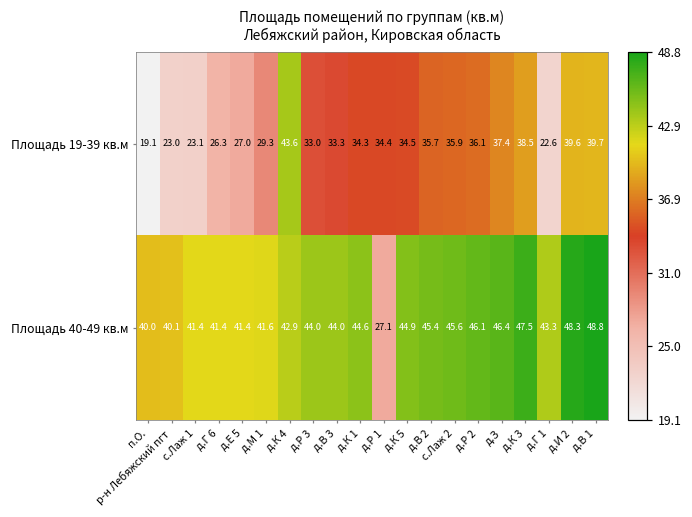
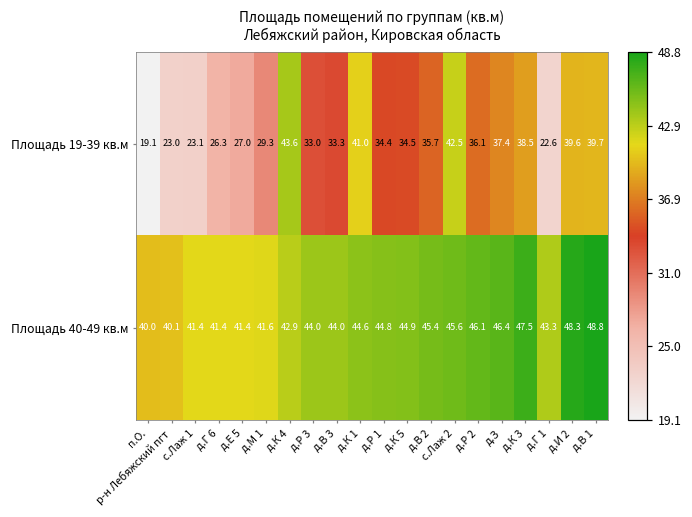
Площадь 19-39 кв.м, д.К 1: 34.3 -> 41.0
Площадь 19-39 кв.м, с.Лаж 2: 35.9 -> 42.5
Площадь 40-49 кв.м, д.Р 1: 27.1 -> 44.8
